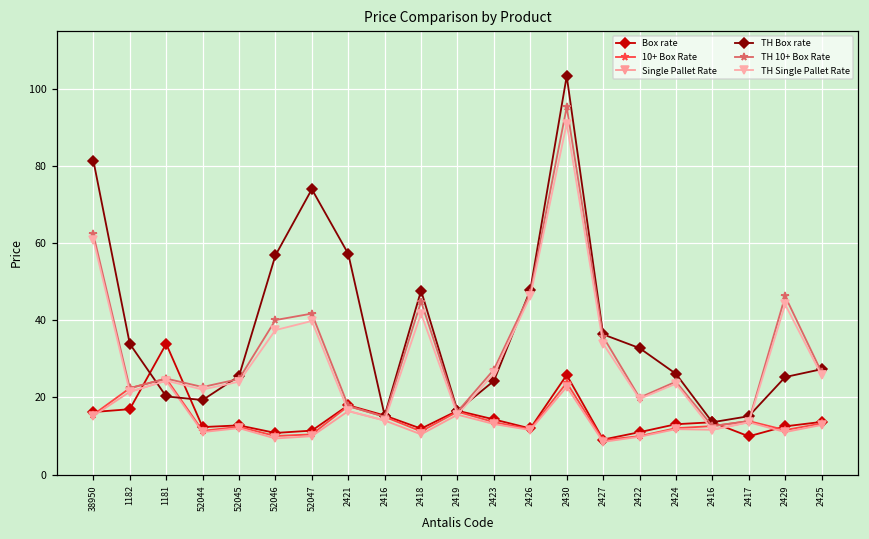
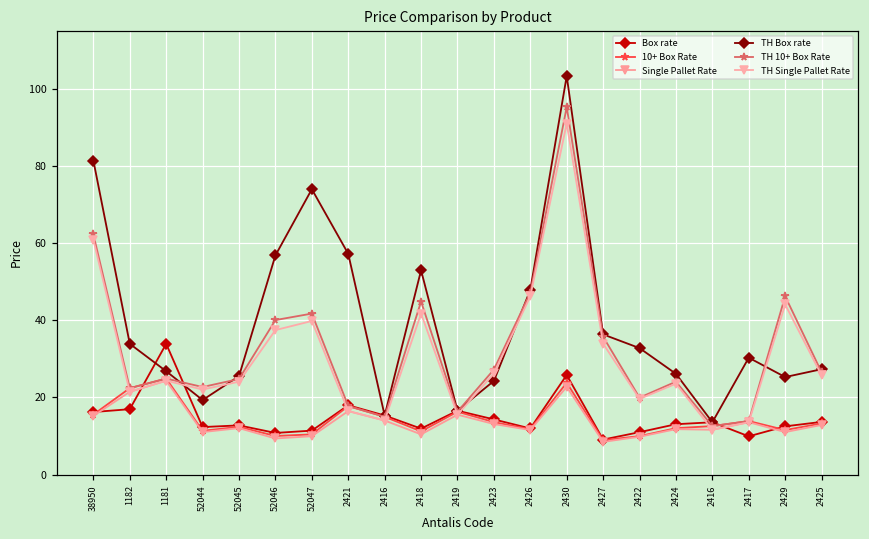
TH Box rate, 1181: 20 -> 27
TH Box rate, 2418: 48 -> 53
TH Box rate, 2417: 15 -> 30
